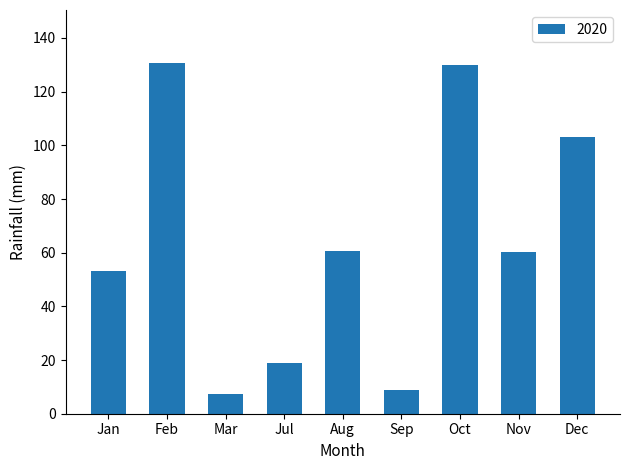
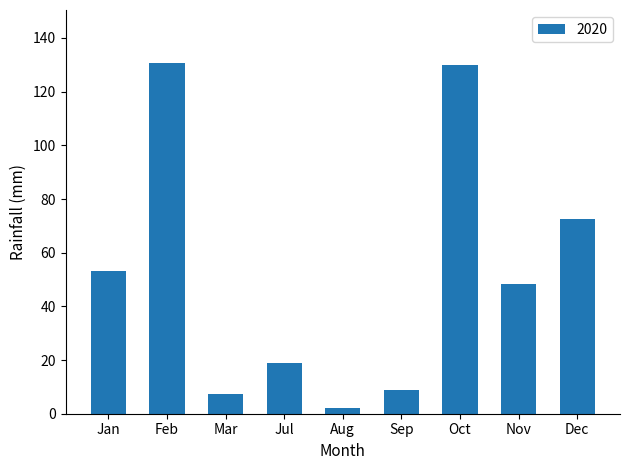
Aug: 61 -> 2
Nov: 60 -> 48
Dec: 103 -> 73
